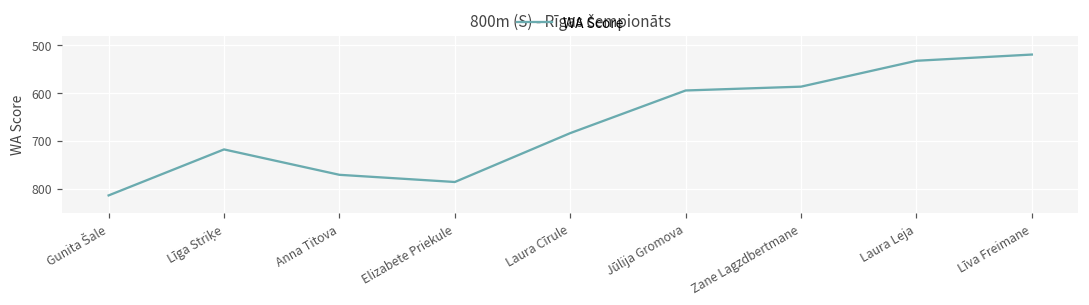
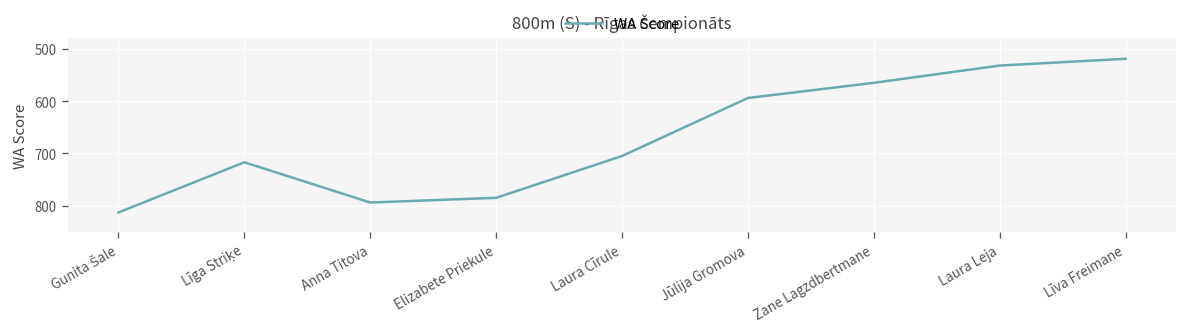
Anna Titova: 770 -> 790
Laura Cīrule: 680 -> 710
Zane Lagzdbertmane: 590 -> 570
